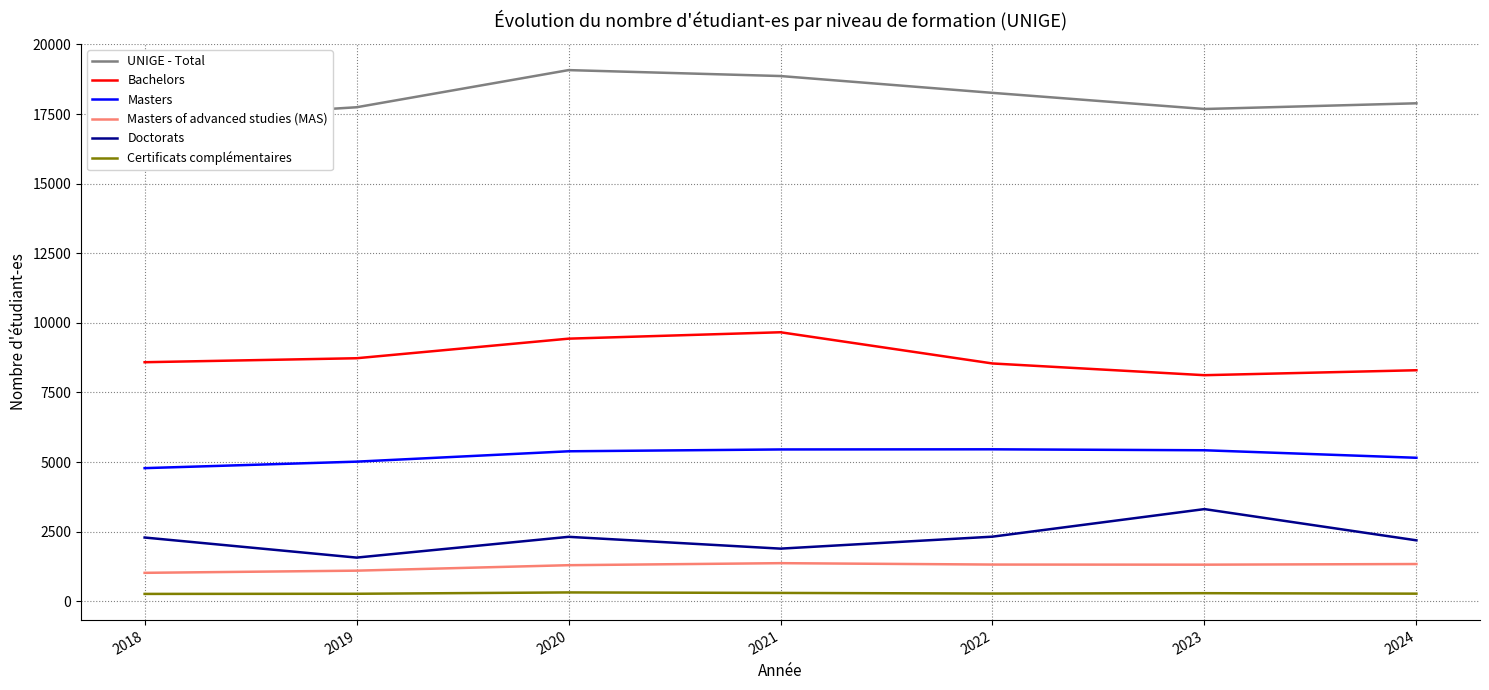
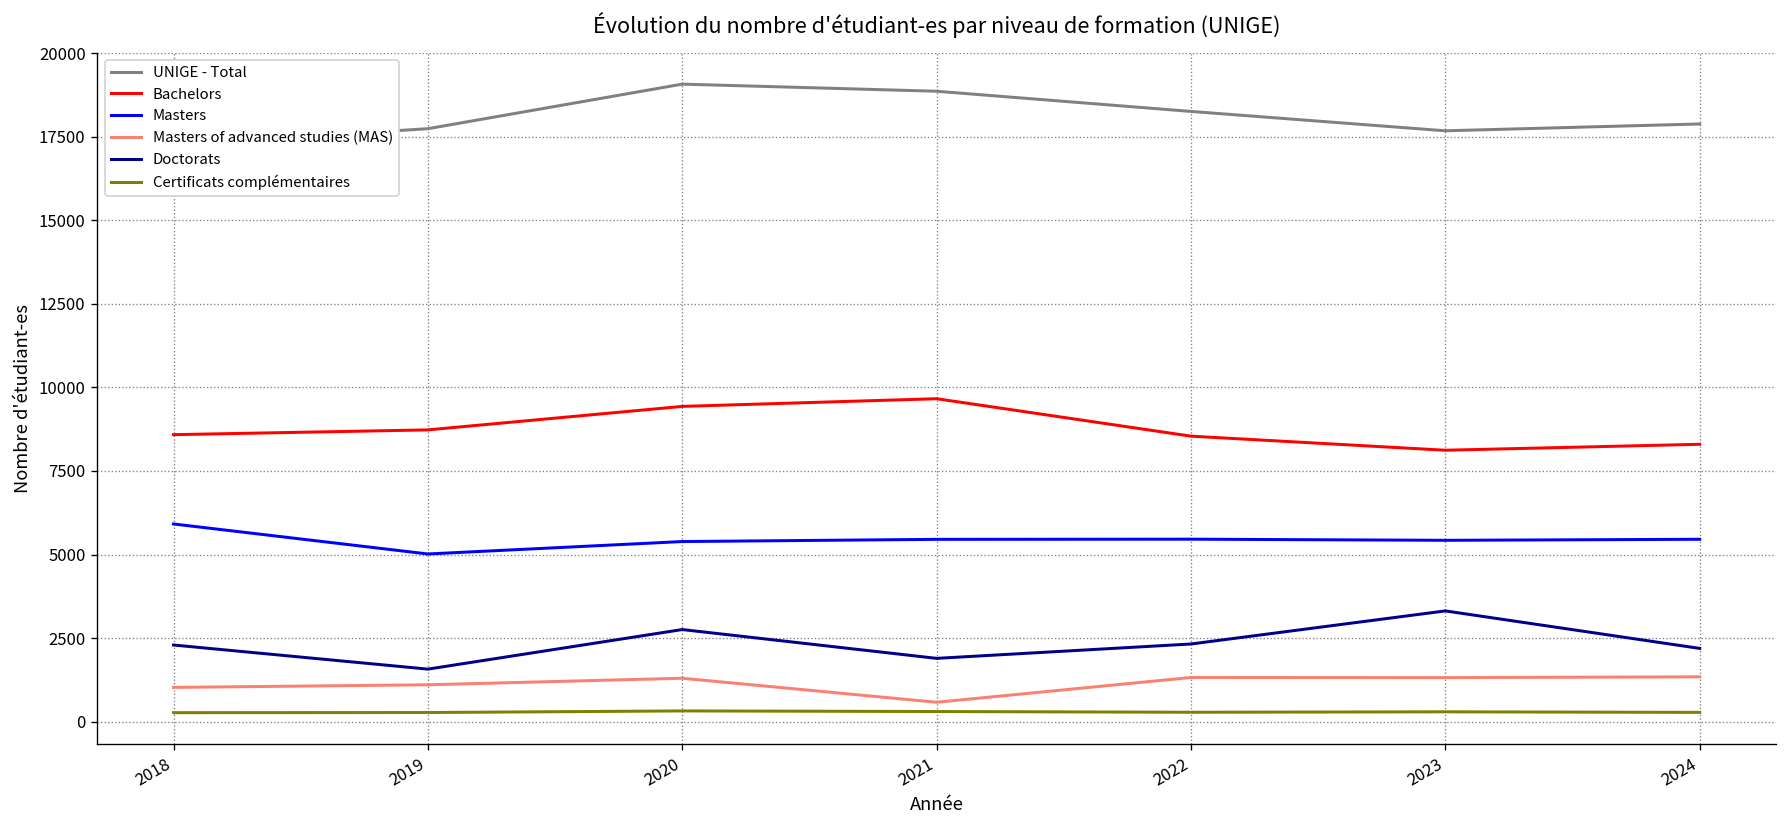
Masters, 2018: 4800 -> 5900
Doctorats, 2020: 2300 -> 2800
Masters of advanced studies (MAS), 2021: 1400 -> 600
Masters, 2024: 5200 -> 5500
